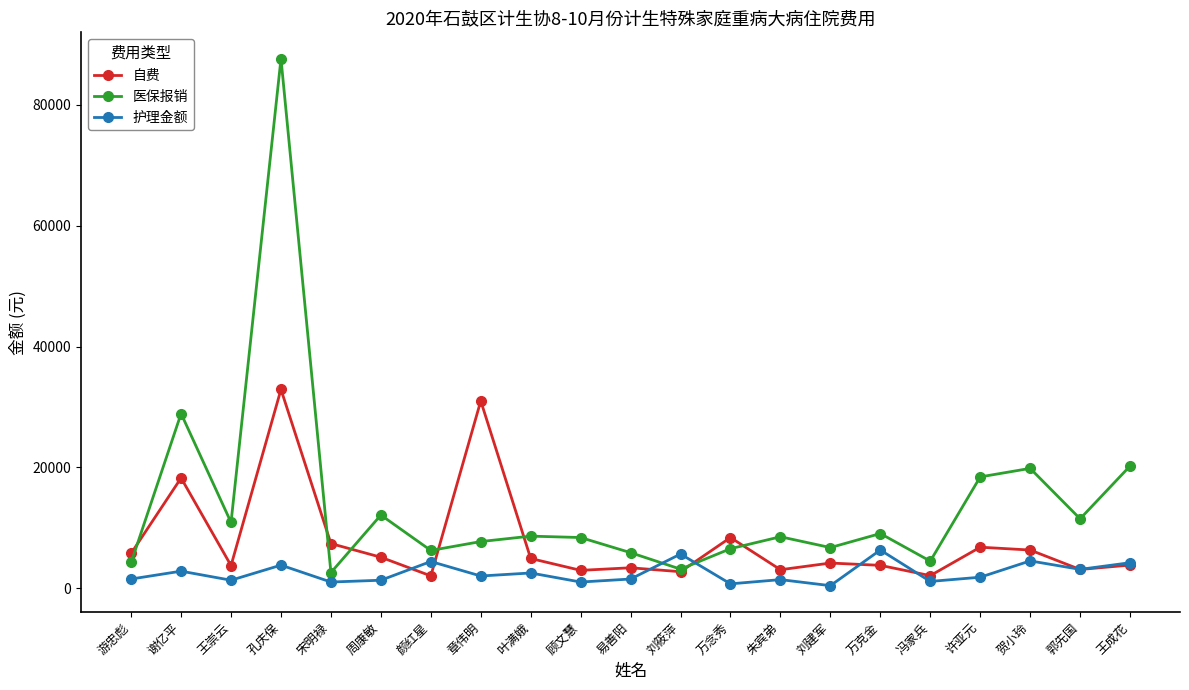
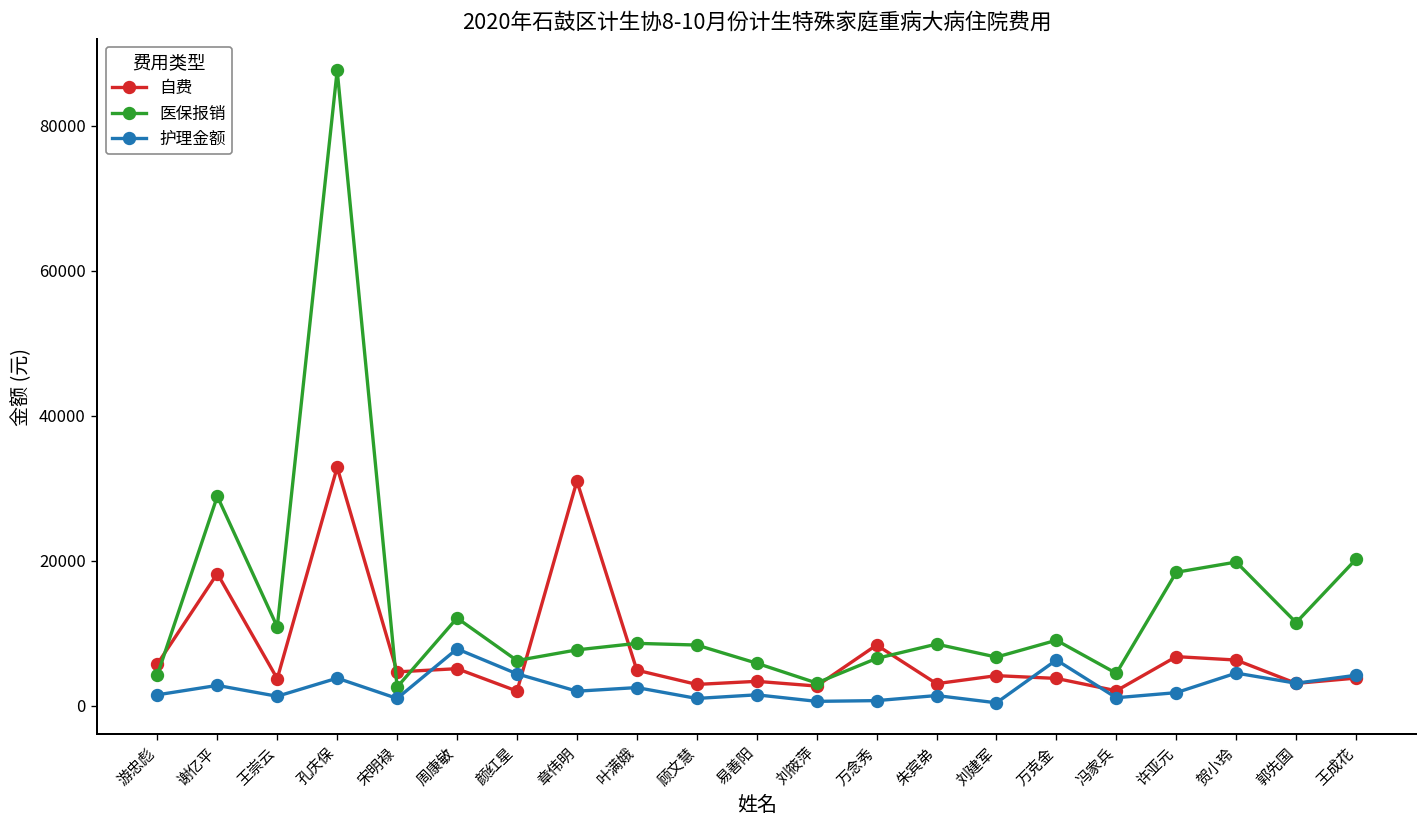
自费, 宋明禄: 7000 -> 5000
护理金额, 周康敏: 1000 -> 8000
护理金额, 刘筱萍: 6000 -> 1000
